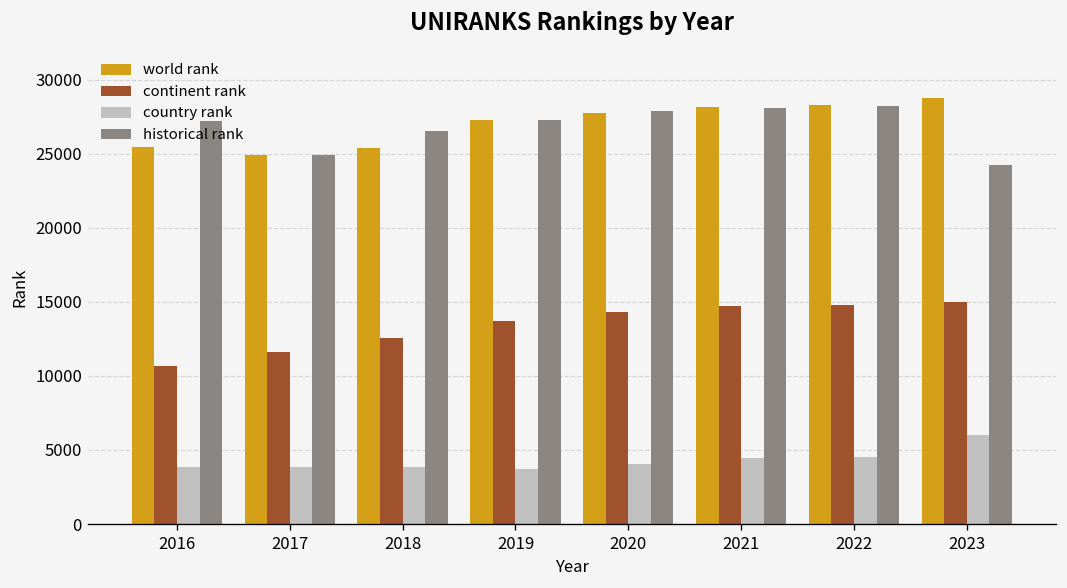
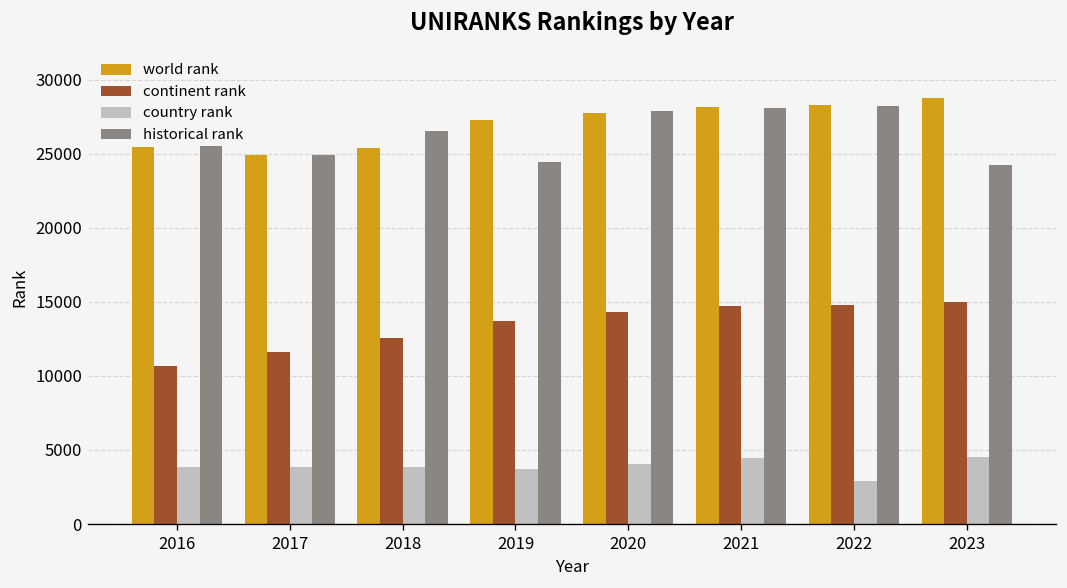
historical rank, 2016: 27200 -> 25500
historical rank, 2019: 27300 -> 24500
country rank, 2022: 4500 -> 2900
country rank, 2023: 6000 -> 4500
